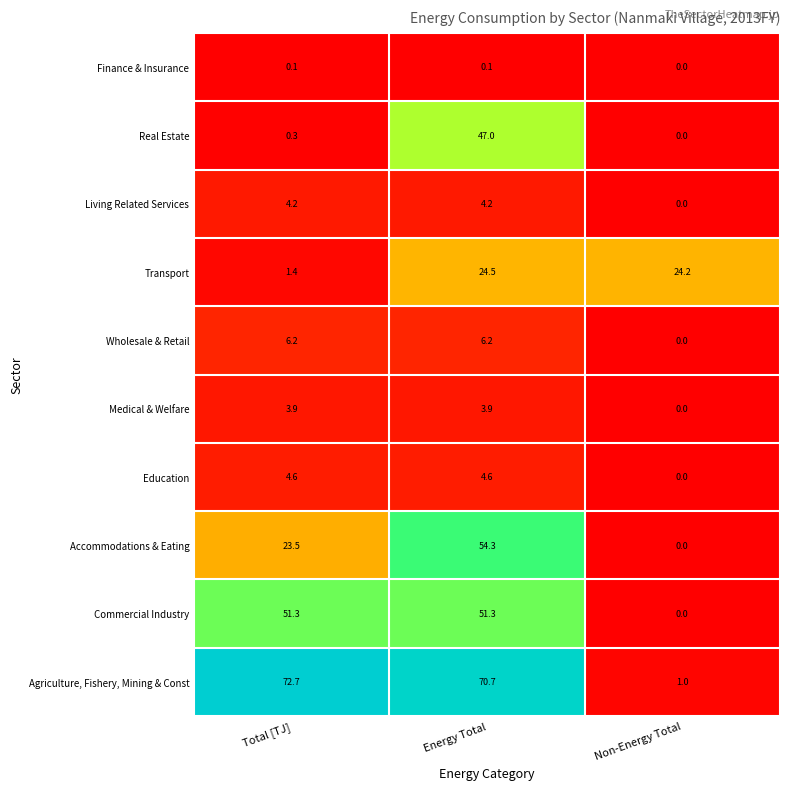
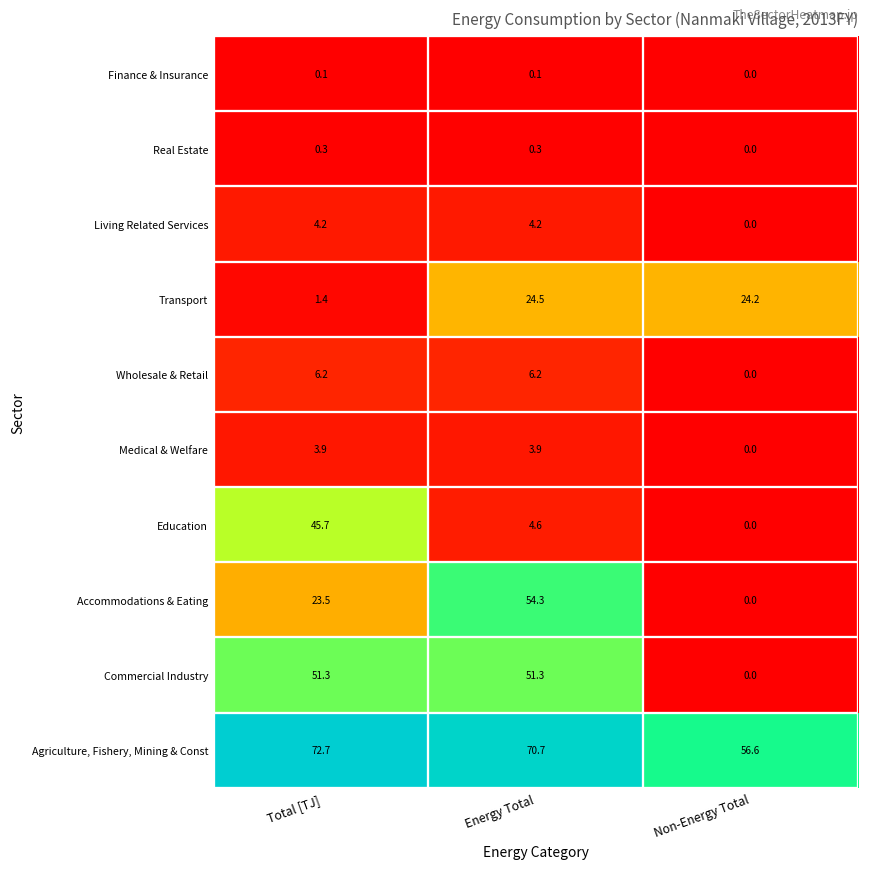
Real Estate, Energy Total: 47.0 -> 0.3
Education, Total [TJ]: 4.6 -> 45.7
Agriculture, Fishery, Mining & Const, Non-Energy Total: 1.0 -> 56.6
